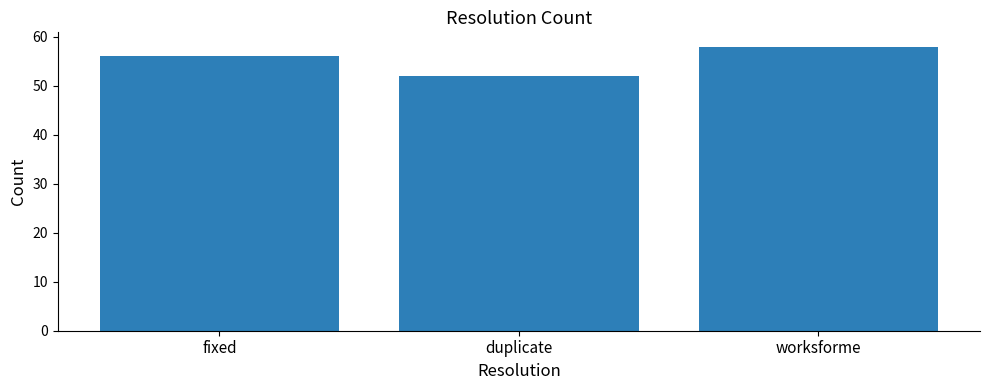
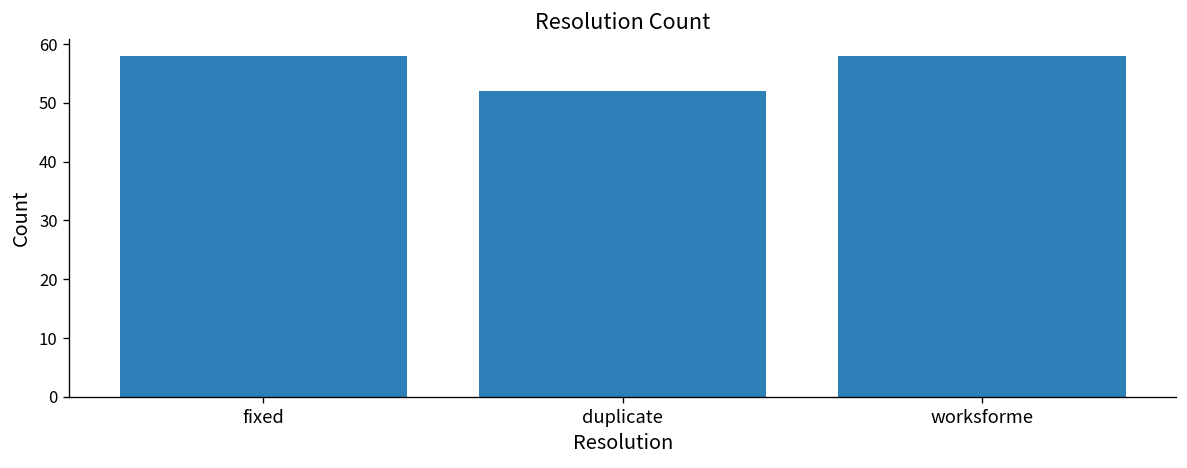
fixed: 56 -> 58
